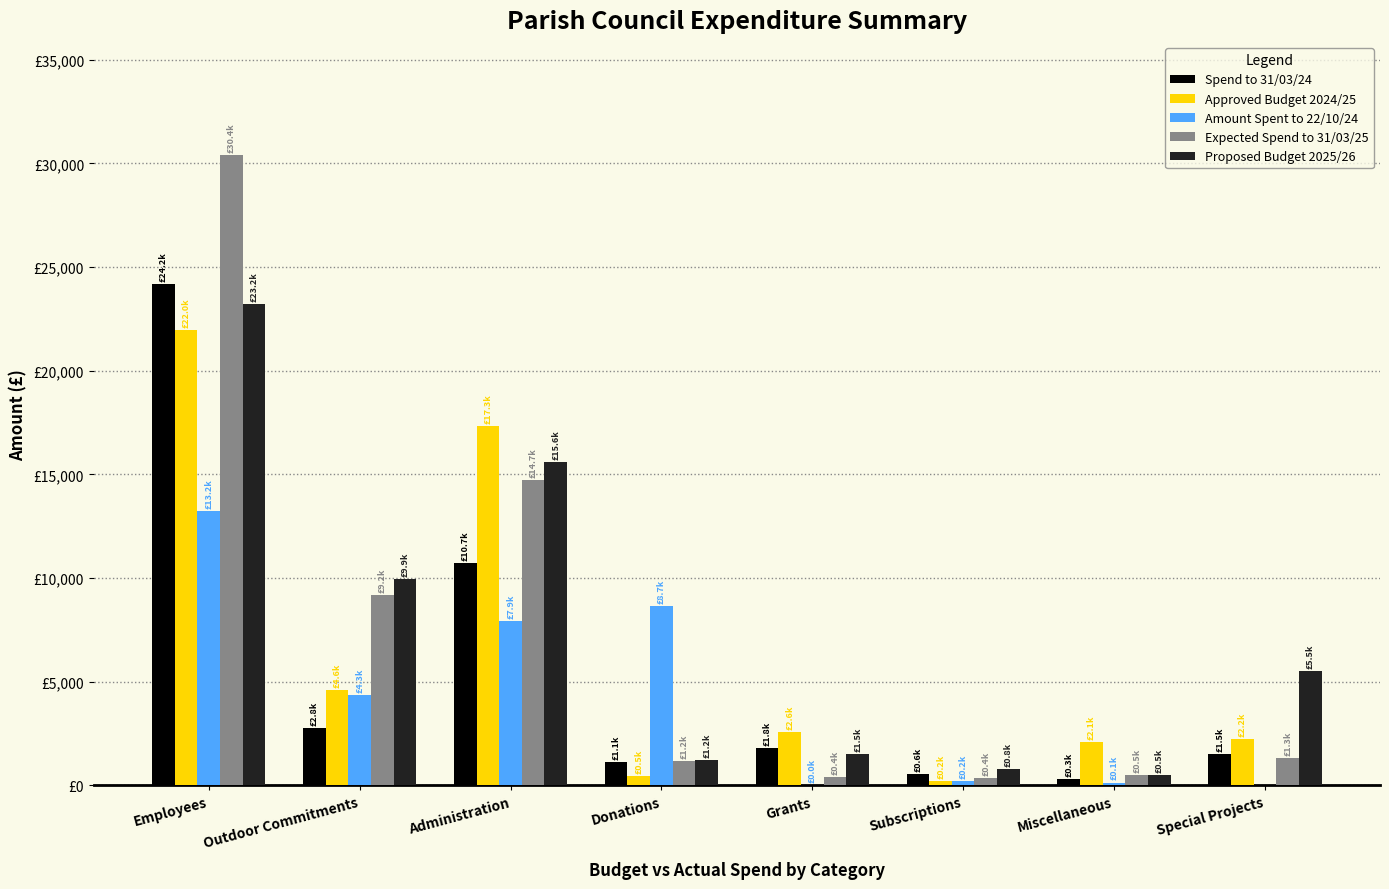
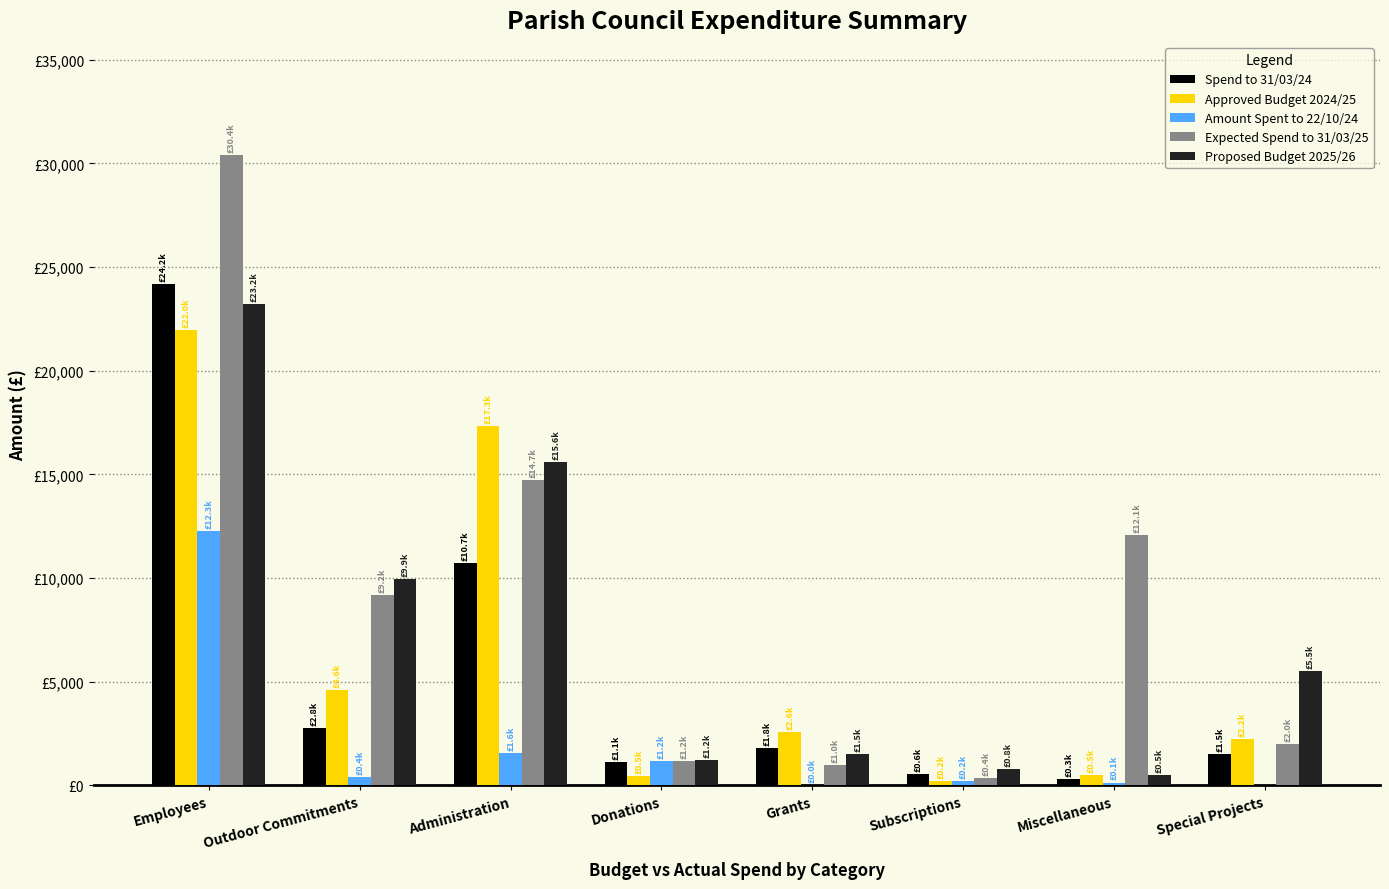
Amount Spent to 22/10/24, Employees: £13.2k -> £12.3k
Amount Spent to 22/10/24, Outdoor Commitments: £4.3k -> £0.4k
Amount Spent to 22/10/24, Administration: £7.9k -> £1.6k
Amount Spent to 22/10/24, Donations: £8.7k -> £1.2k
Expected Spend to 31/03/25, Grants: £0.4k -> £1.0k
Approved Budget 2024/25, Miscellaneous: £2.1k -> £0.5k
Expected Spend to 31/03/25, Miscellaneous: £0.5k -> £12.1k
Expected Spend to 31/03/25, Special Projects: £1.3k -> £2.0k
